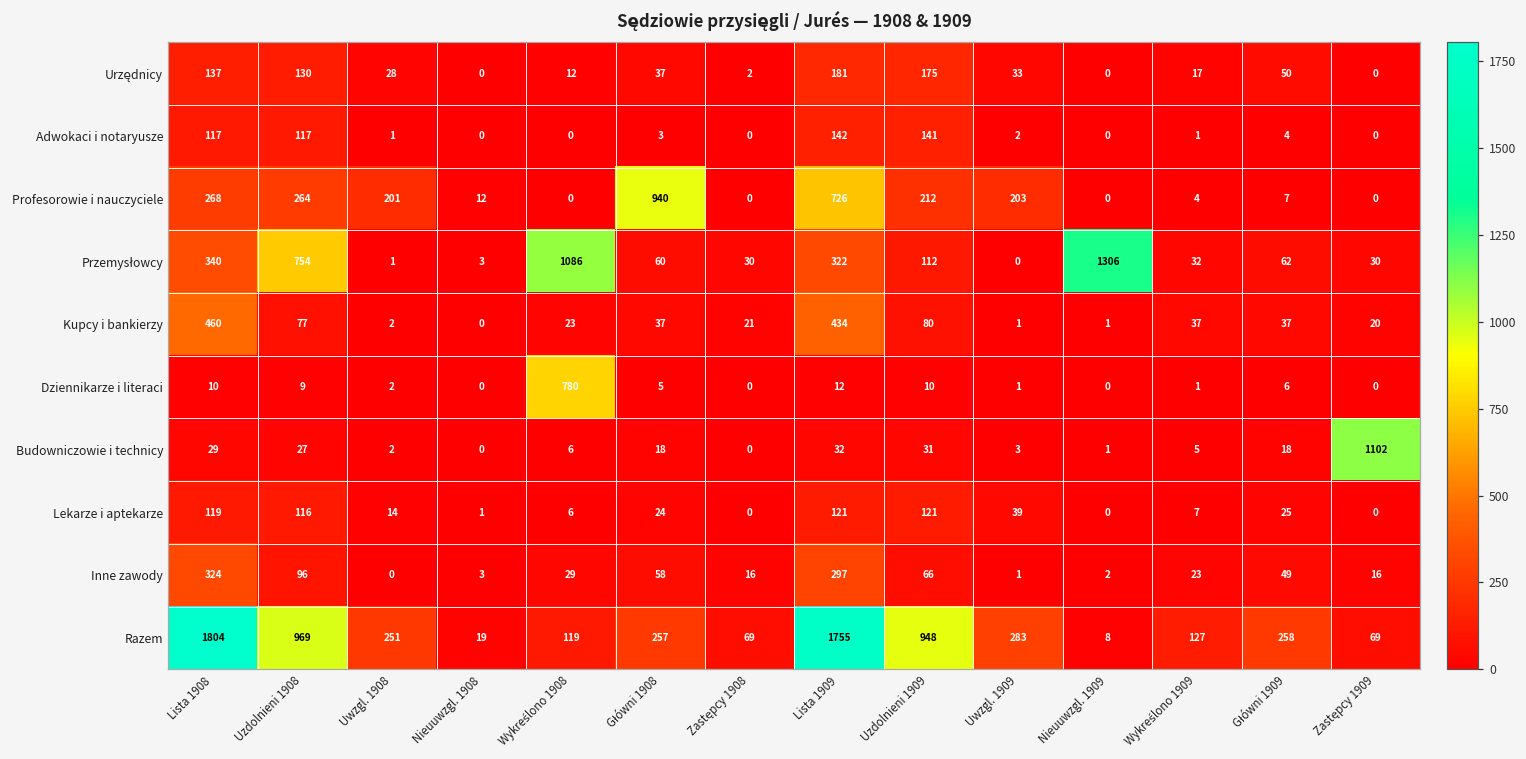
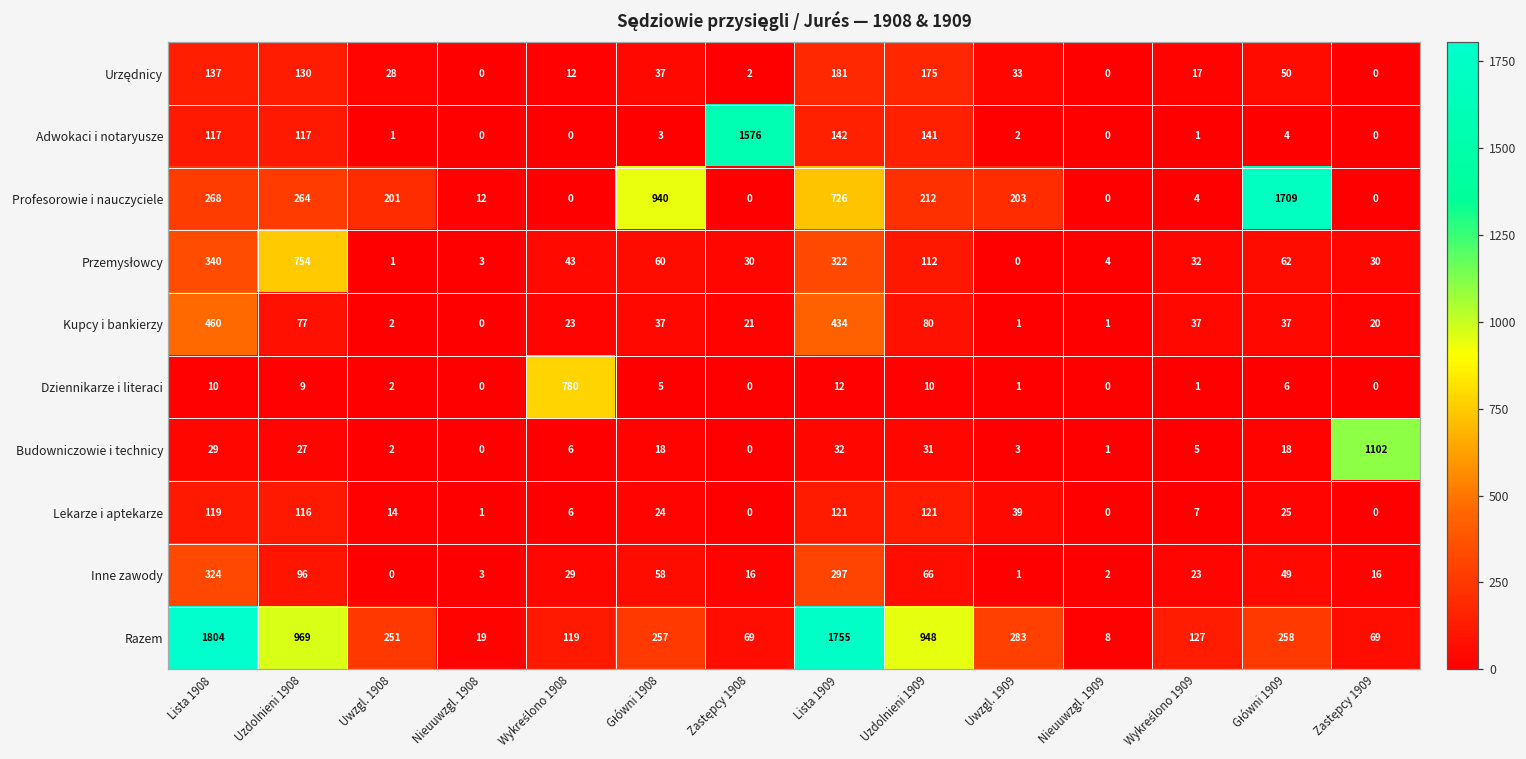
Adwokaci i notaryusze, Zastępcy 1908: 0 -> 1576
Profesorowie i nauczyciele, Główni 1909: 7 -> 1709
Przemysłowcy, Wykreślono 1908: 1086 -> 43
Przemysłowcy, Nieuuwzgl. 1909: 1306 -> 4
